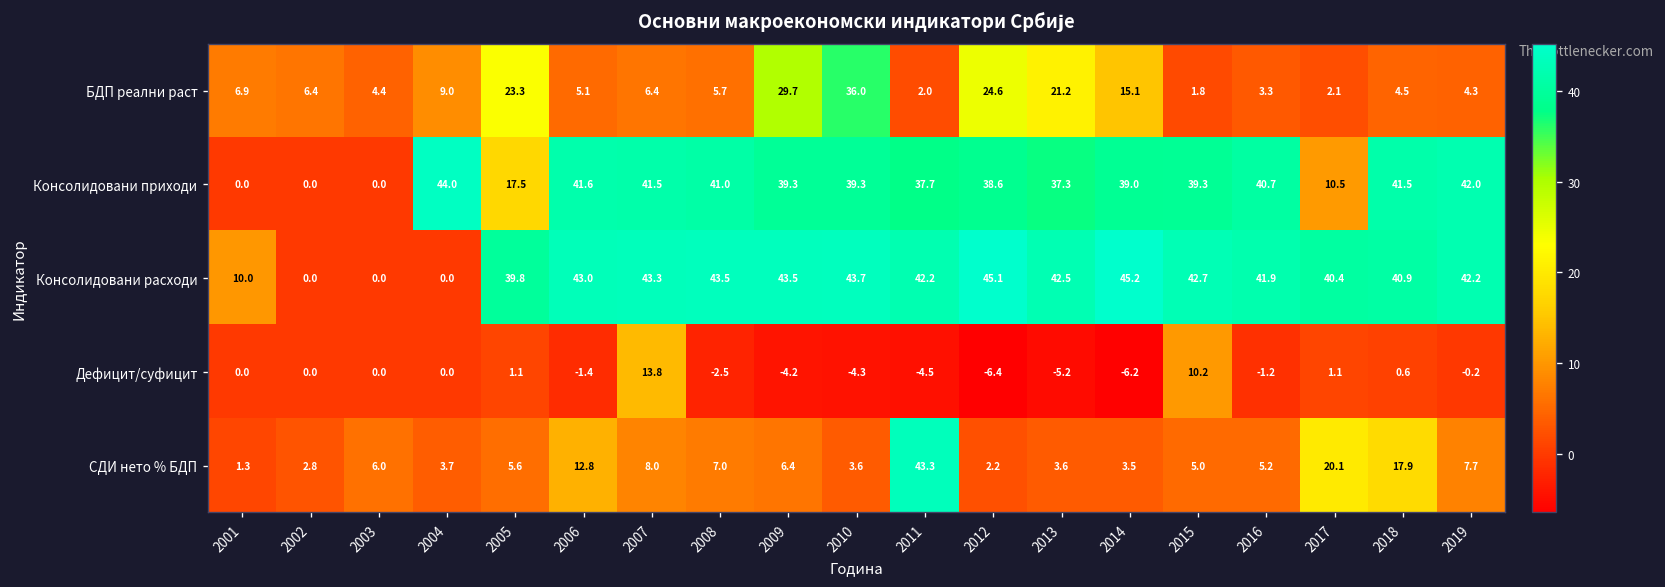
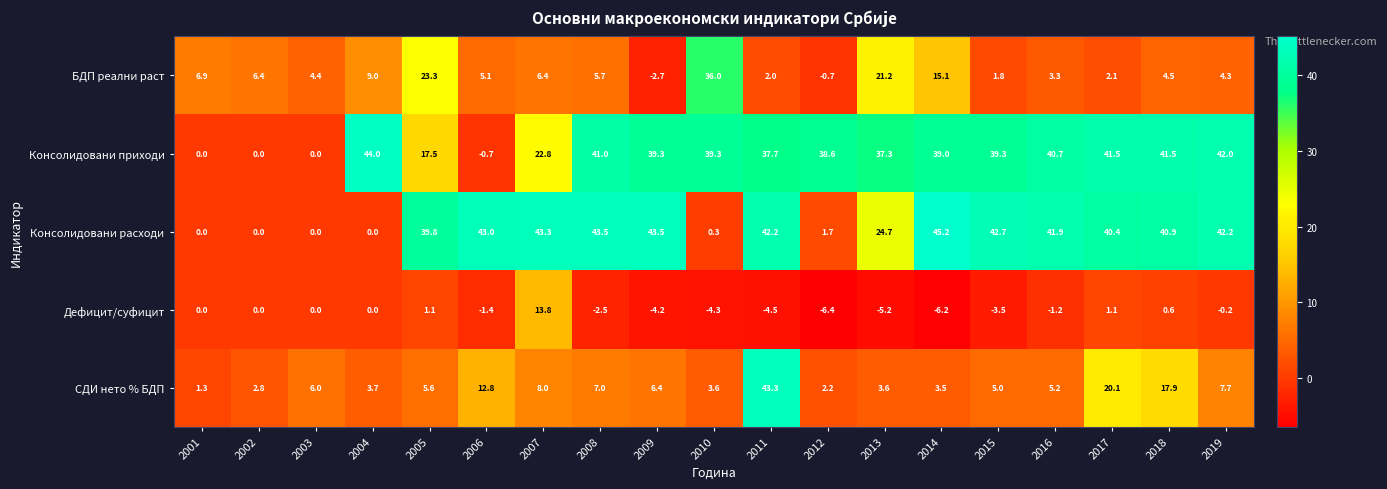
БДП реални раст, 2009: 29.7 -> -2.7
БДП реални раст, 2012: 24.6 -> -0.7
Консолидовани приходи, 2006: 41.6 -> -0.7
Консолидовани приходи, 2007: 41.5 -> 22.8
Консолидовани приходи, 2017: 10.5 -> 41.5
Консолидовани расходи, 2001: 10.0 -> 0.0
Консолидовани расходи, 2010: 43.7 -> 0.3
Консолидовани расходи, 2012: 45.1 -> 1.7
Консолидовани расходи, 2013: 42.5 -> 24.7
Дефицит/суфицит, 2015: 10.2 -> -3.5
